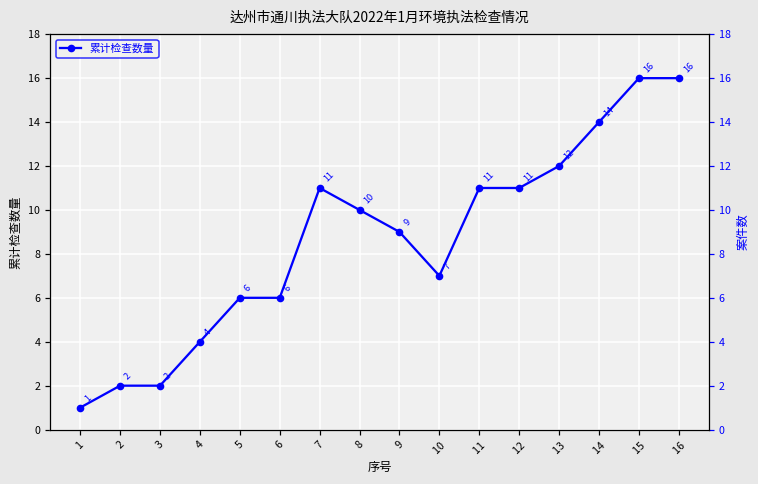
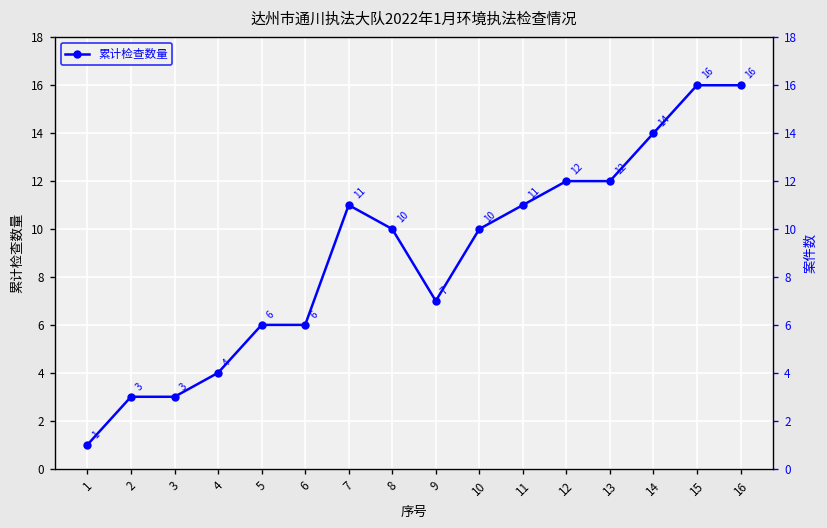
2: 2 -> 3
3: 2 -> 3
9: 9 -> 7
10: 7 -> 10
12: 11 -> 12
